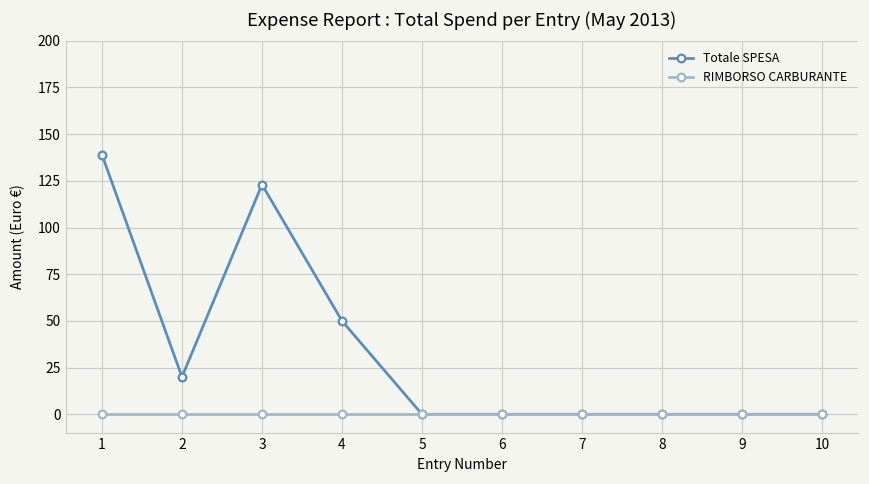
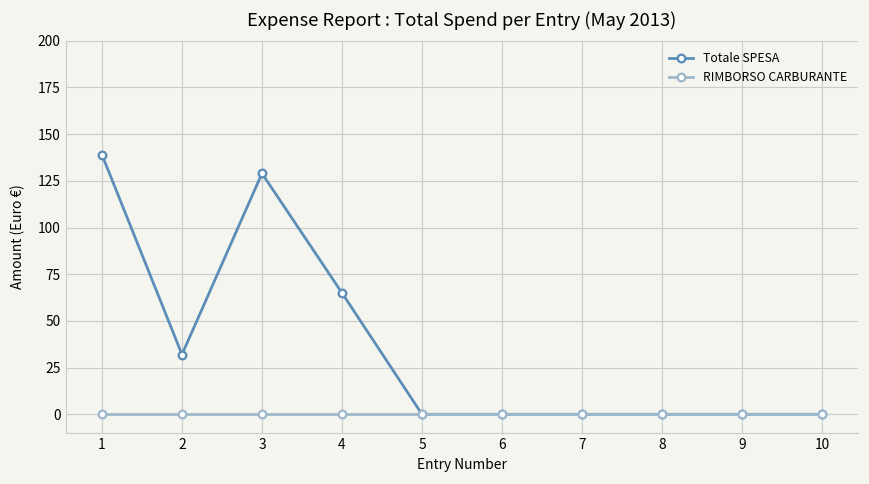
Totale SPESA, 2: 20 -> 32
Totale SPESA, 3: 123 -> 129
Totale SPESA, 4: 50 -> 65
